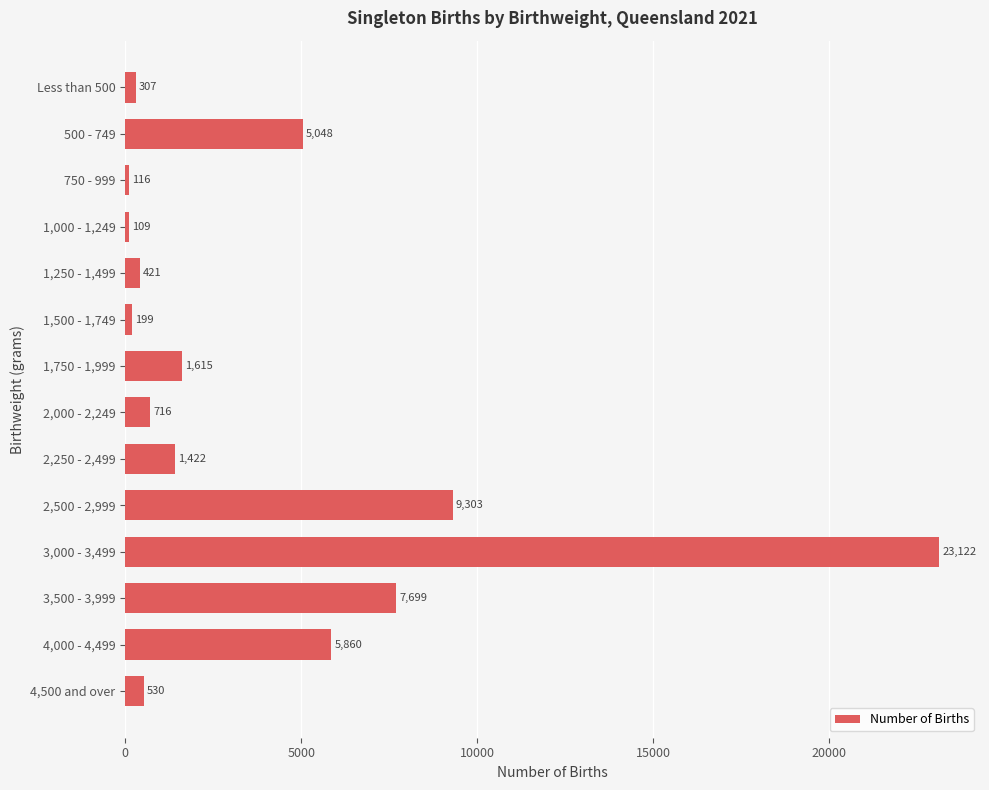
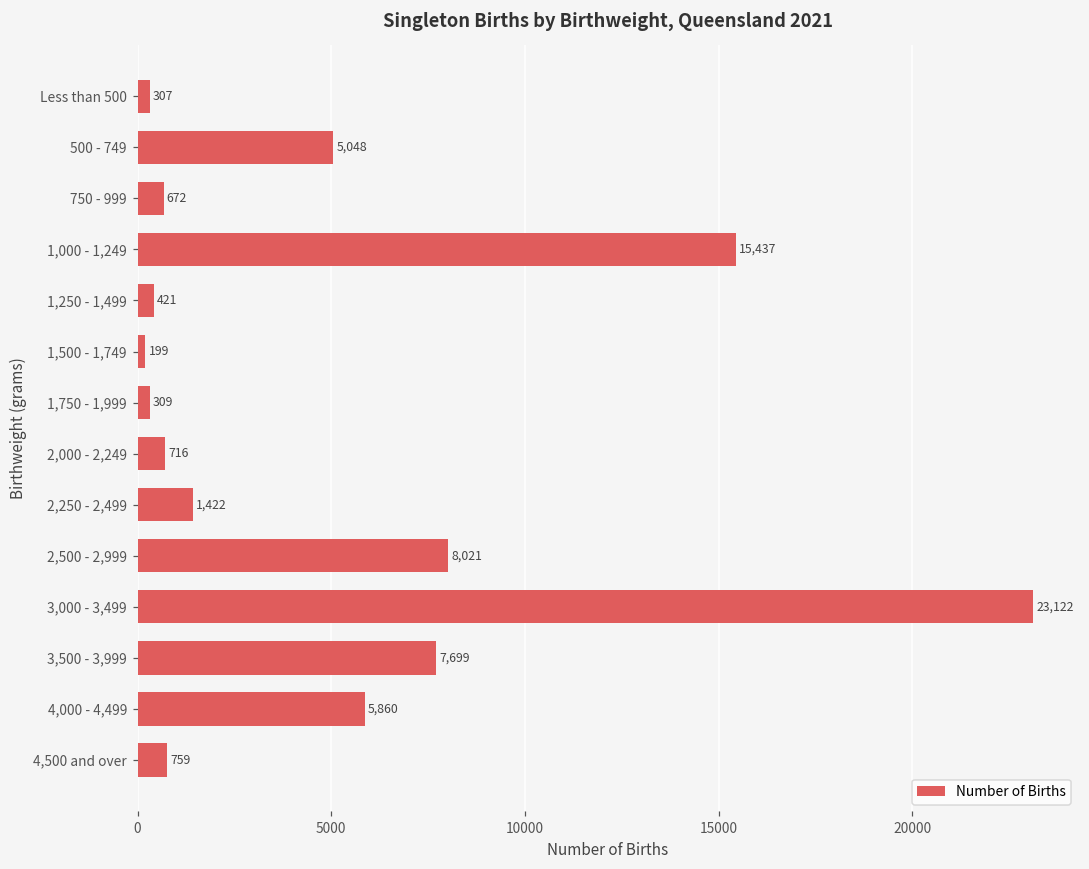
750 - 999: 116 -> 672
1,000 - 1,249: 109 -> 15,437
1,750 - 1,999: 1,615 -> 309
2,500 - 2,999: 9,303 -> 8,021
4,500 and over: 530 -> 759
